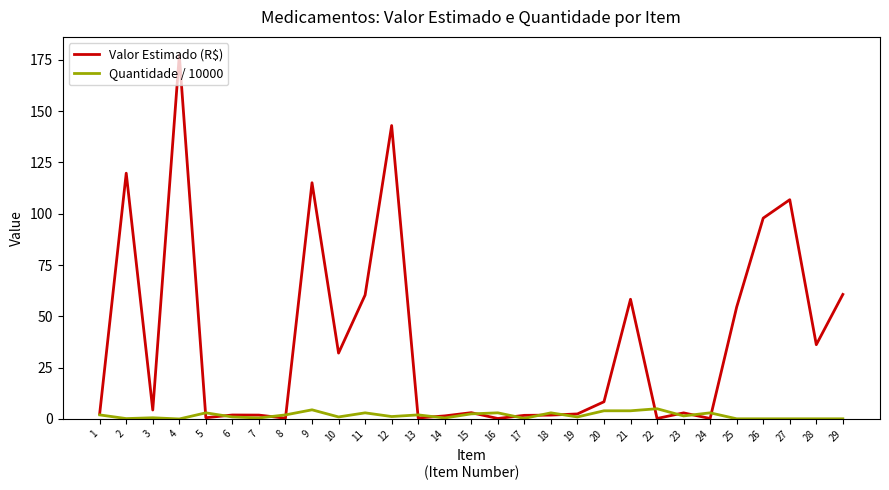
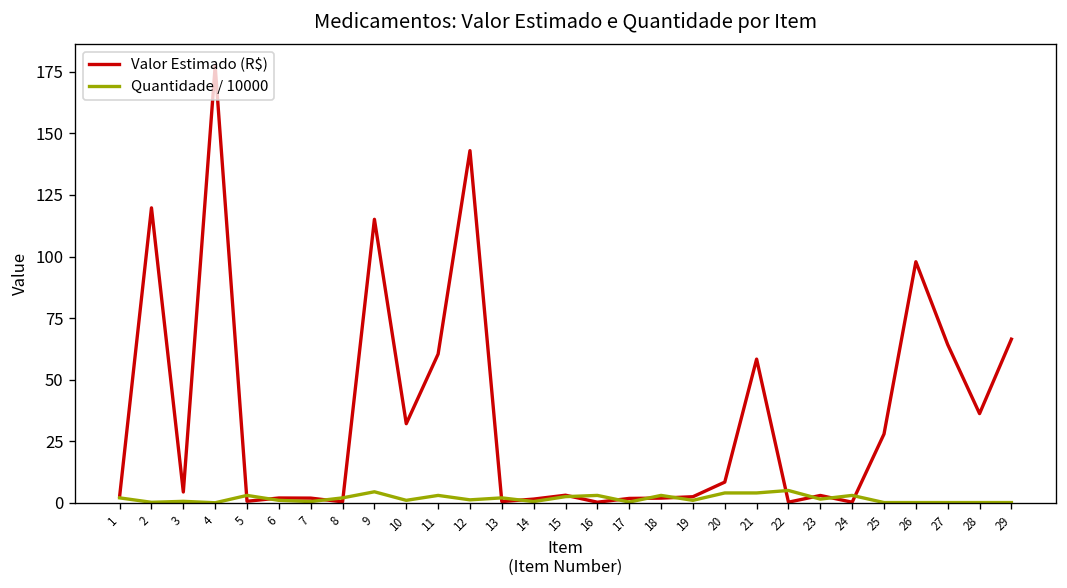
Valor Estimado (R$), 25: 55 -> 28
Valor Estimado (R$), 27: 107 -> 64
Valor Estimado (R$), 29: 61 -> 66
